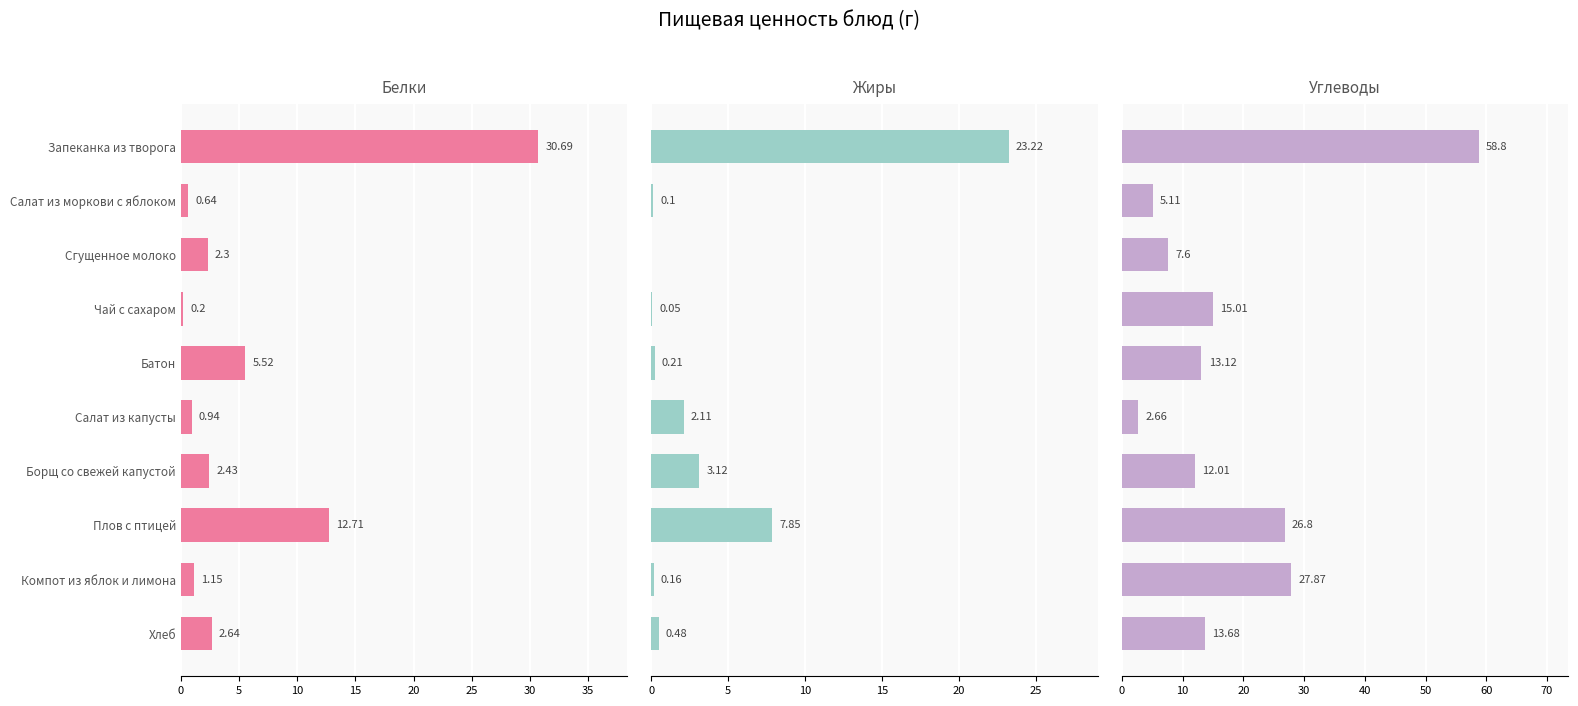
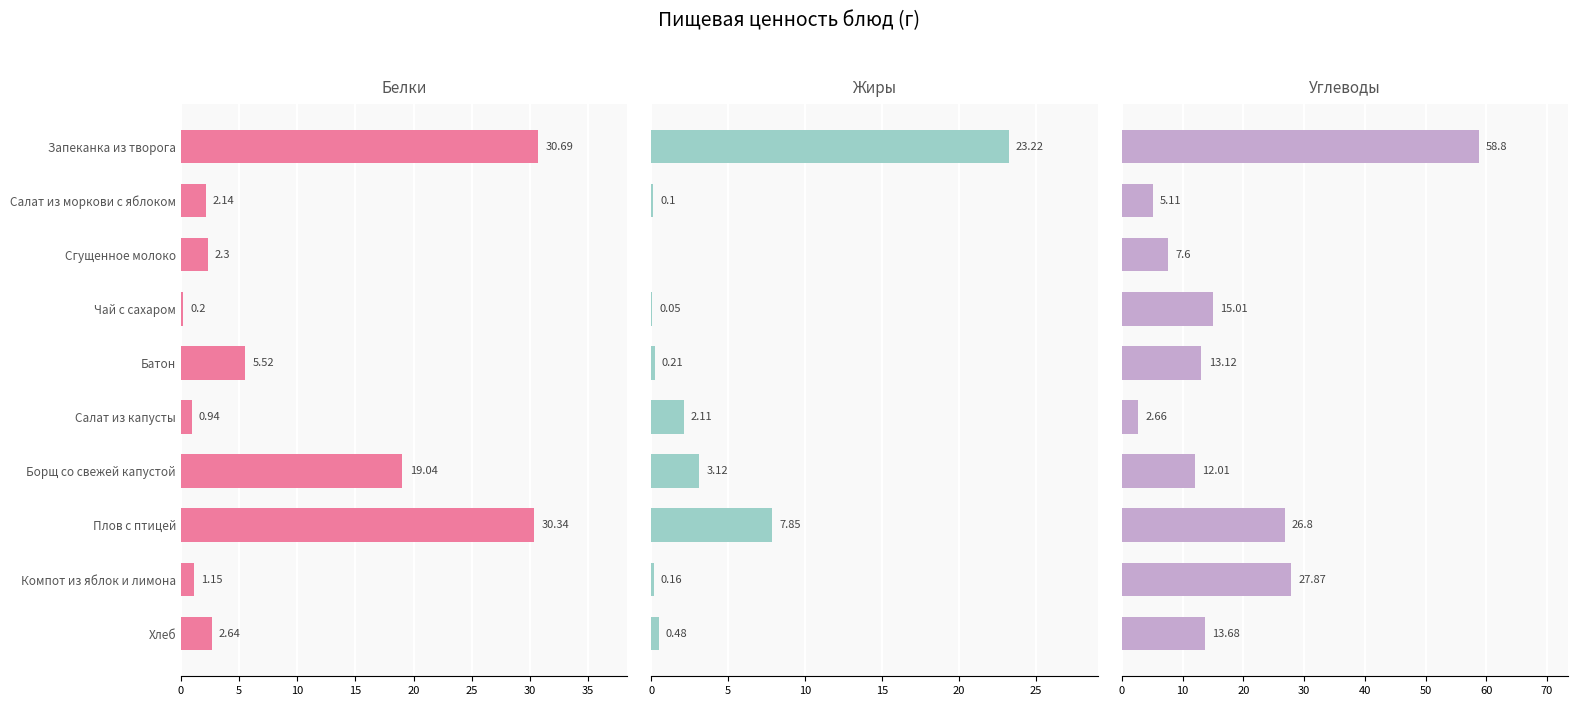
Белки, Салат из моркови с яблоком: 0.64 -> 2.14
Белки, Борщ со свежей капустой: 2.43 -> 19.04
Белки, Плов с птицей: 12.71 -> 30.34
